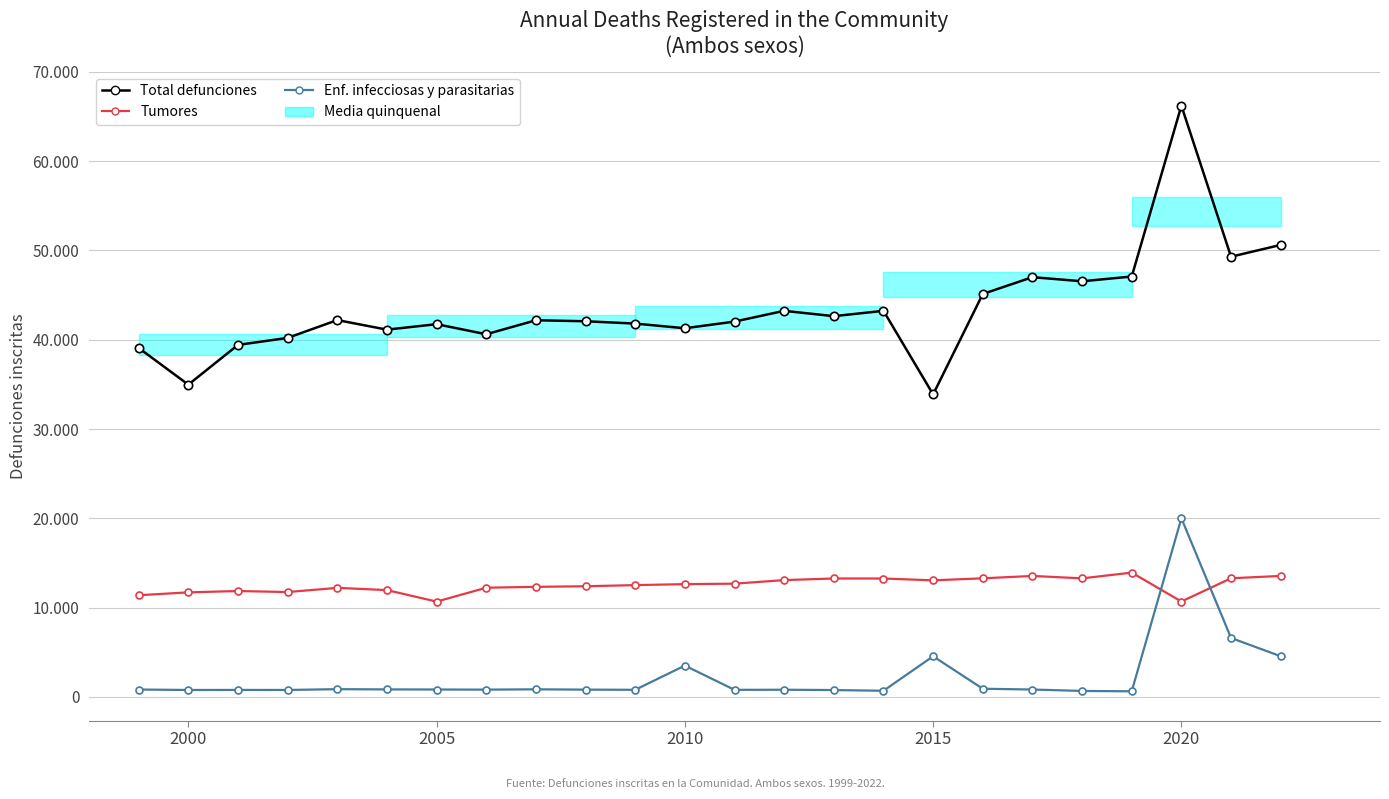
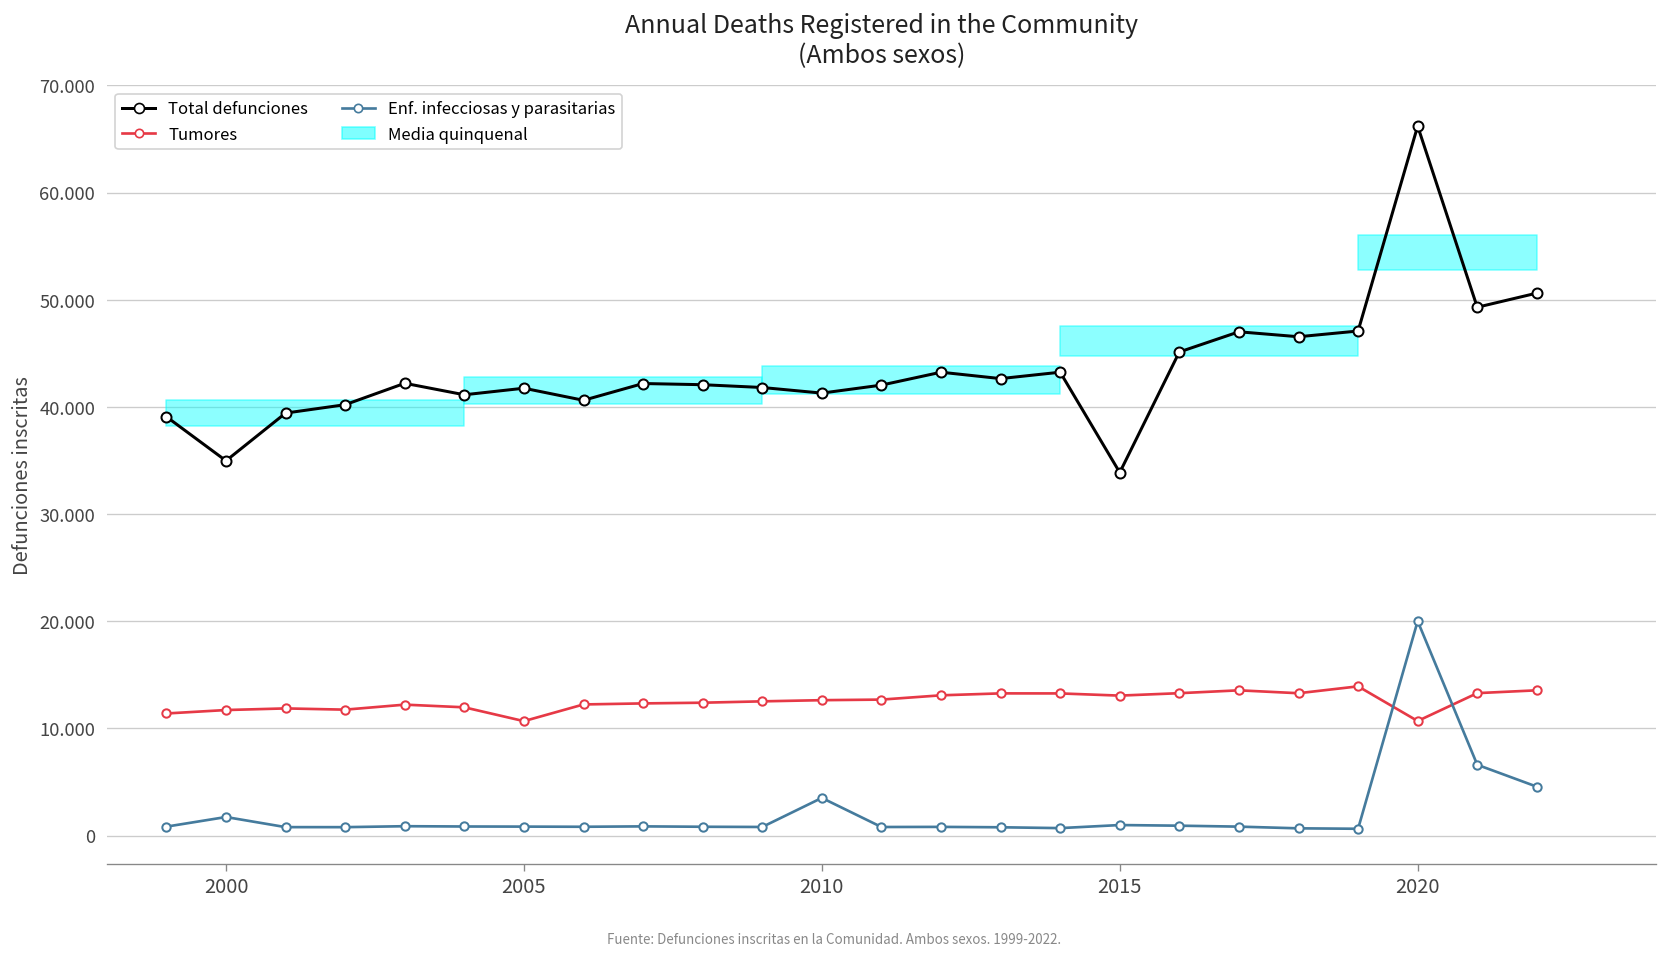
Enf. infecciosas y parasitarias, 2000: 1 -> 2
Enf. infecciosas y parasitarias, 2015: 5 -> 1
